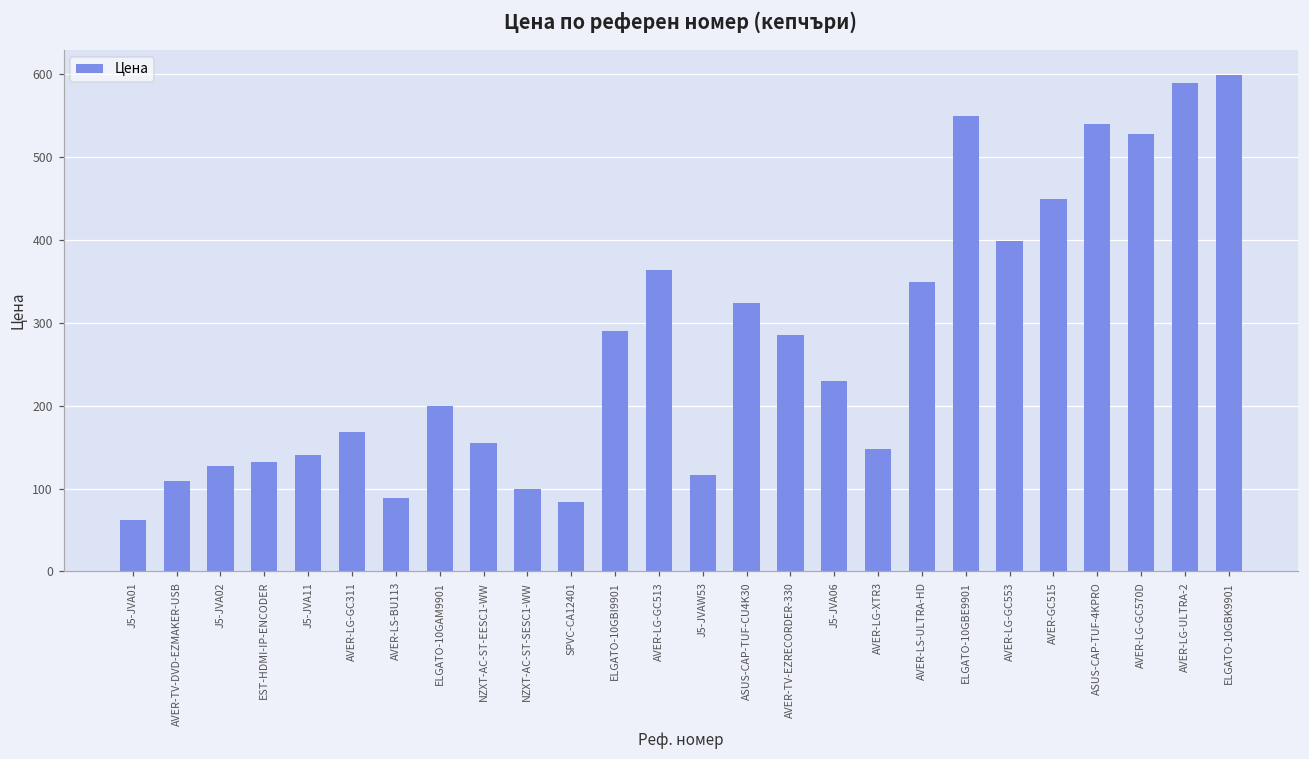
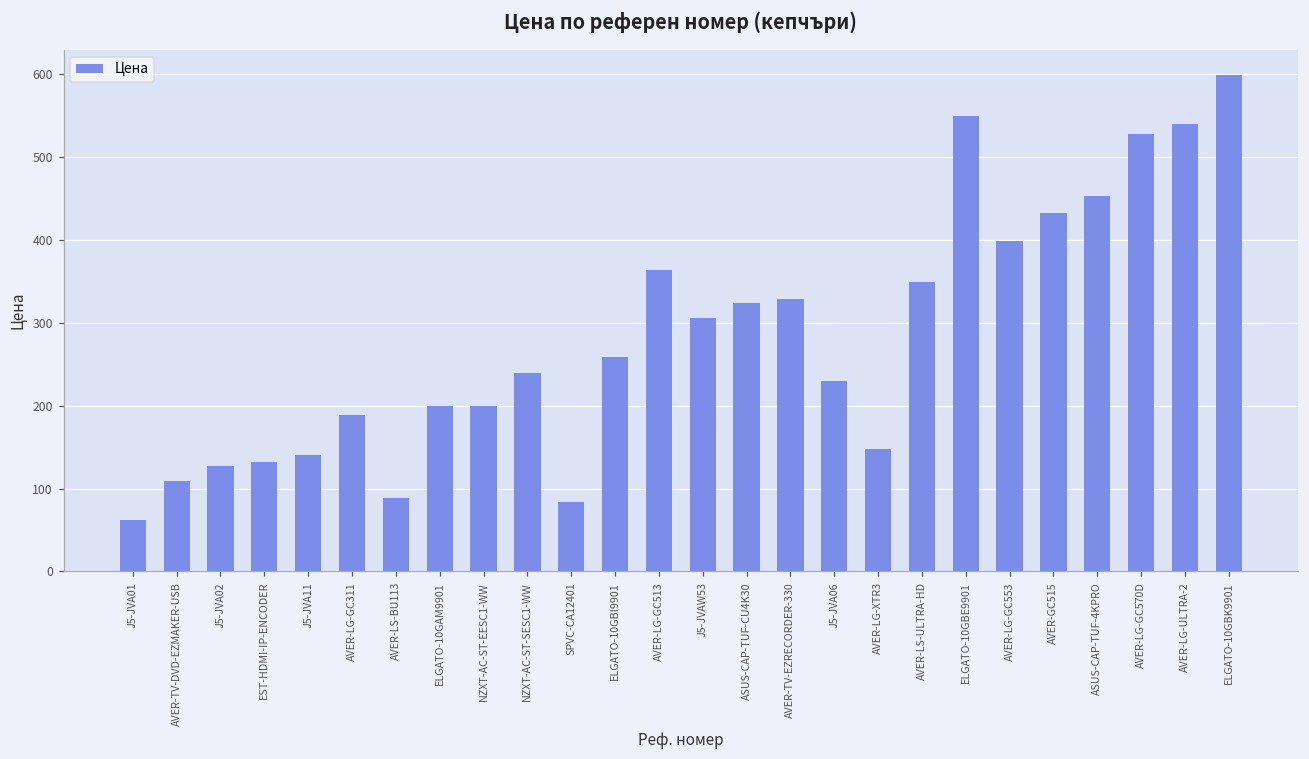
AVER-LG-GC311: 170 -> 190
NZXT-AC-ST-EESC1-WW: 160 -> 200
NZXT-AC-ST-SESC1-WW: 100 -> 240
ELGATO-10GBI9901: 290 -> 260
J5-JVAW53: 120 -> 310
AVER-TV-EZRECORDER-330: 290 -> 330
AVER-GC515: 450 -> 430
ASUS-CAP-TUF-4KPRO: 540 -> 450
AVER-LG-ULTRA-2: 590 -> 540
